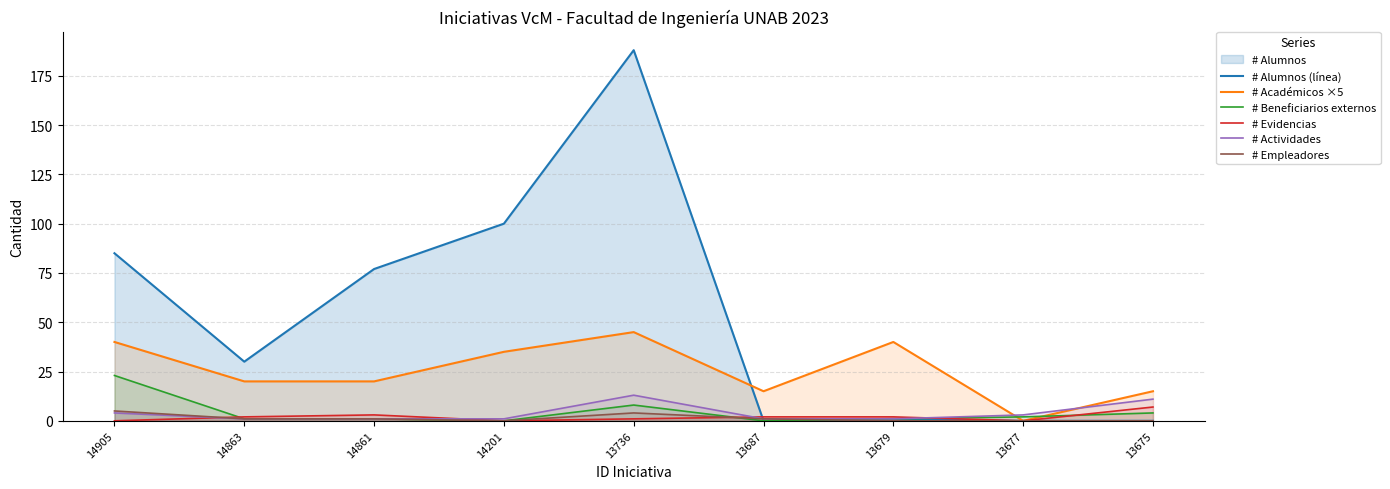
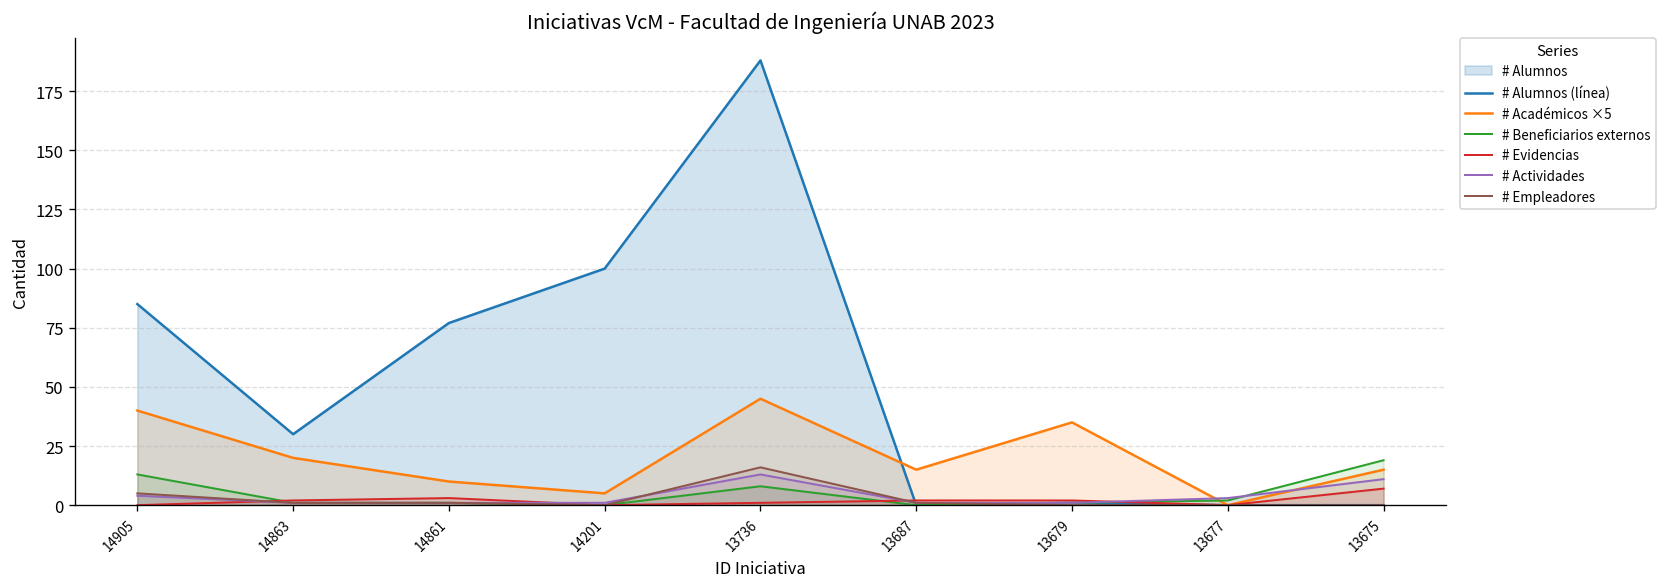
# Beneficiarios externos, 14905: 23 -> 13
# Académicos ×5, 14861: 20 -> 10
# Académicos ×5, 14201: 35 -> 5
# Empleadores, 13736: 4 -> 16
# Académicos ×5, 13679: 40 -> 35
# Beneficiarios externos, 13675: 4 -> 19
